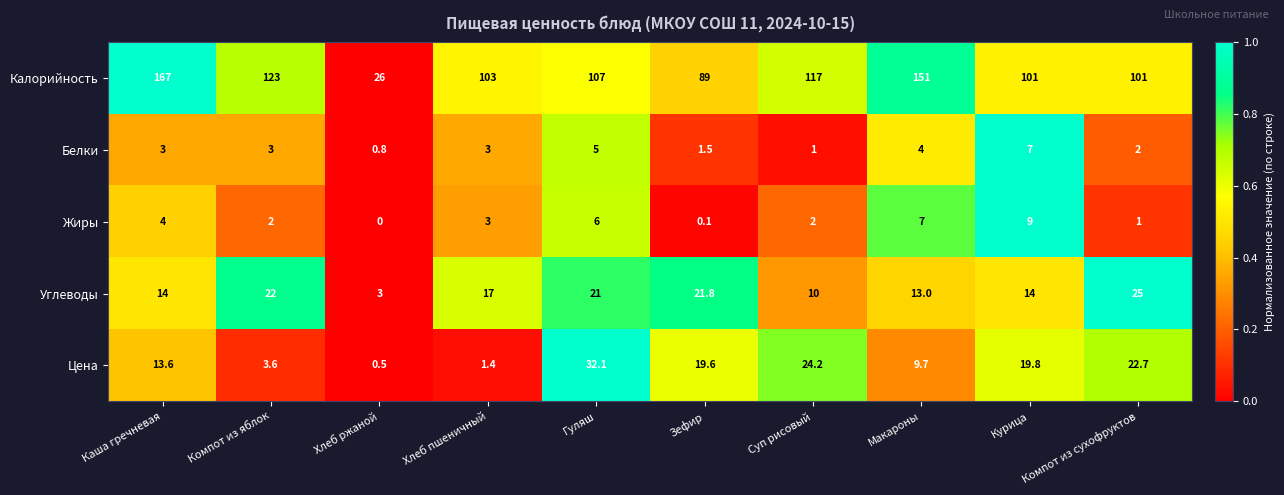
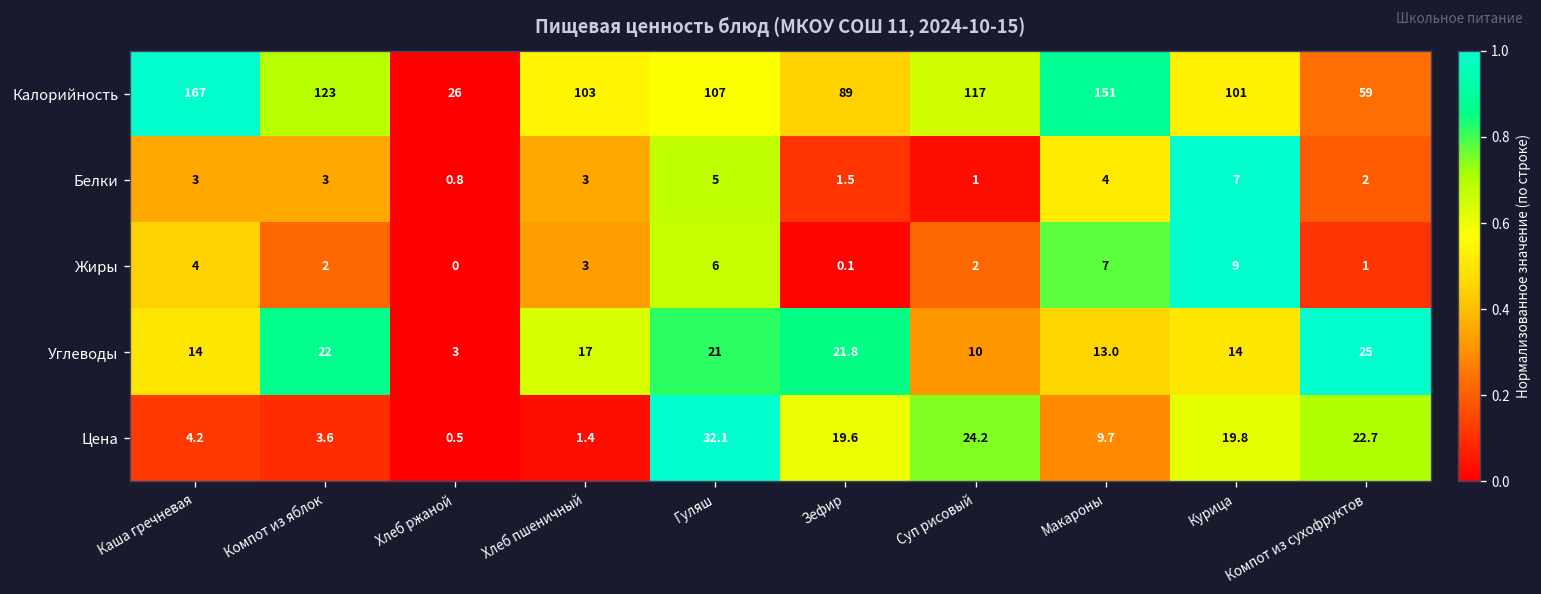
Калорийность, Компот из сухофруктов: 101 -> 59
Цена, Каша гречневая: 13.6 -> 4.2
